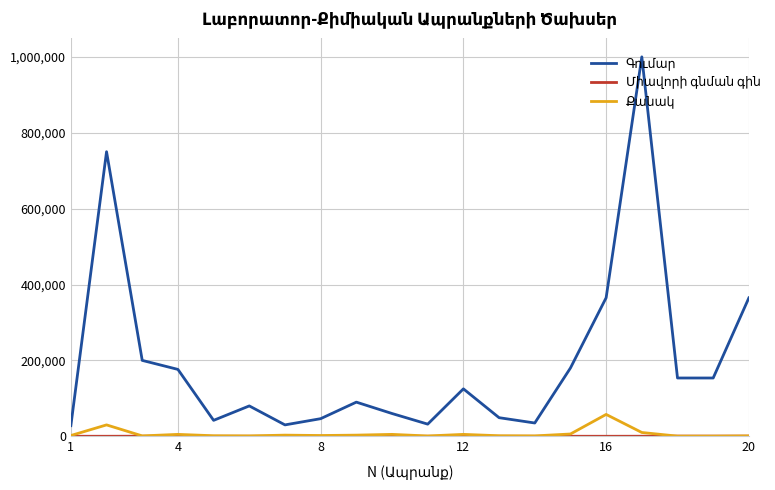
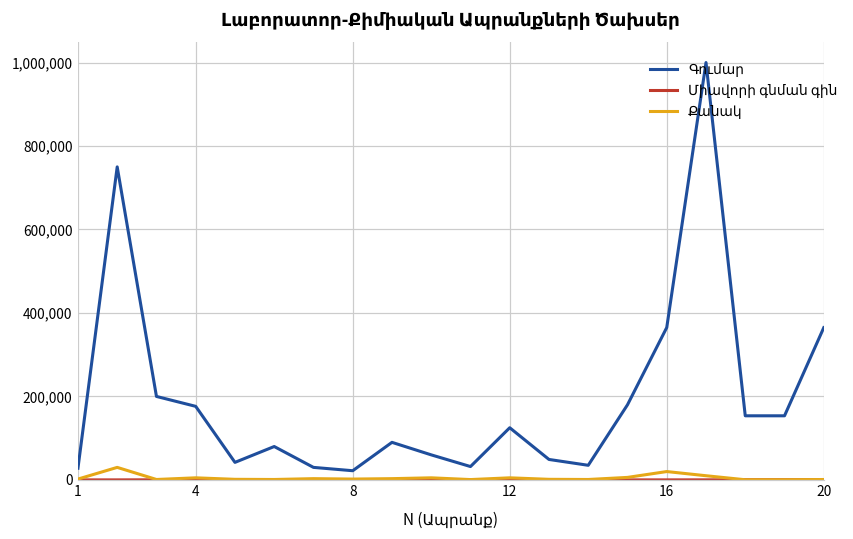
Գումար, 8: 50,000 -> 20,000
Քանակ, 16: 60,000 -> 20,000
